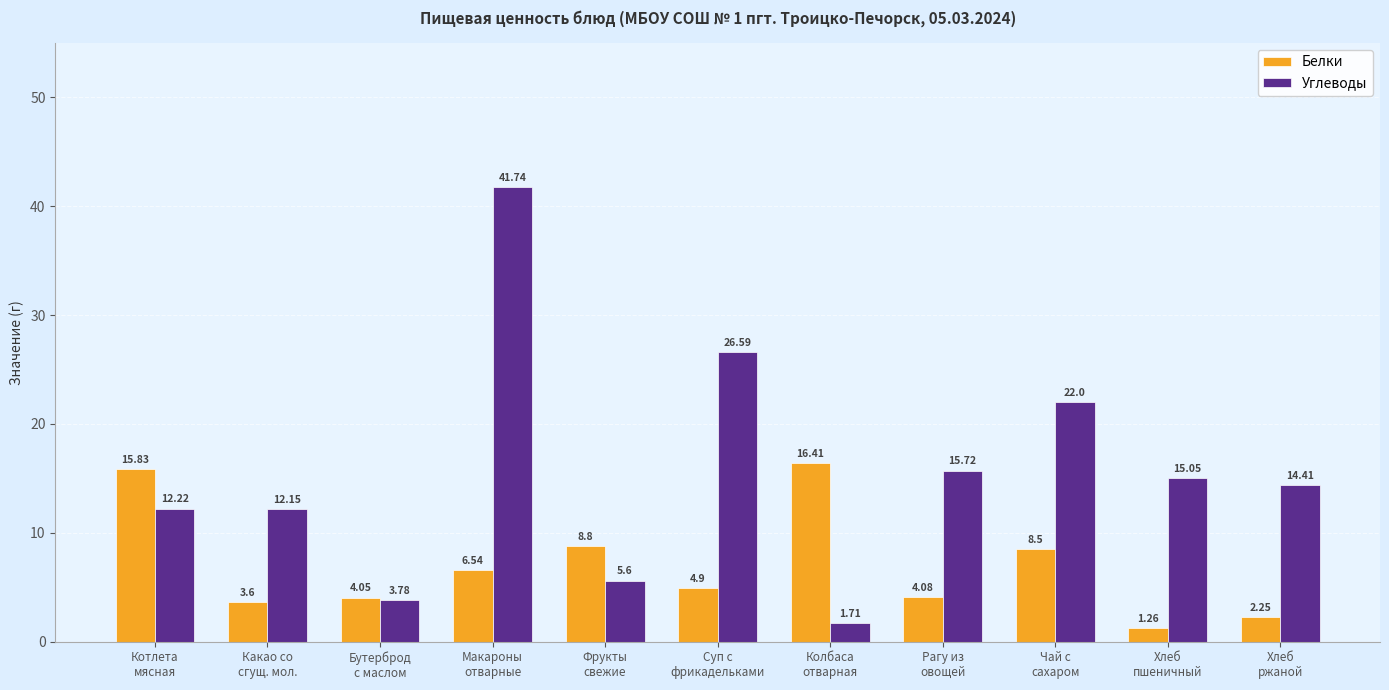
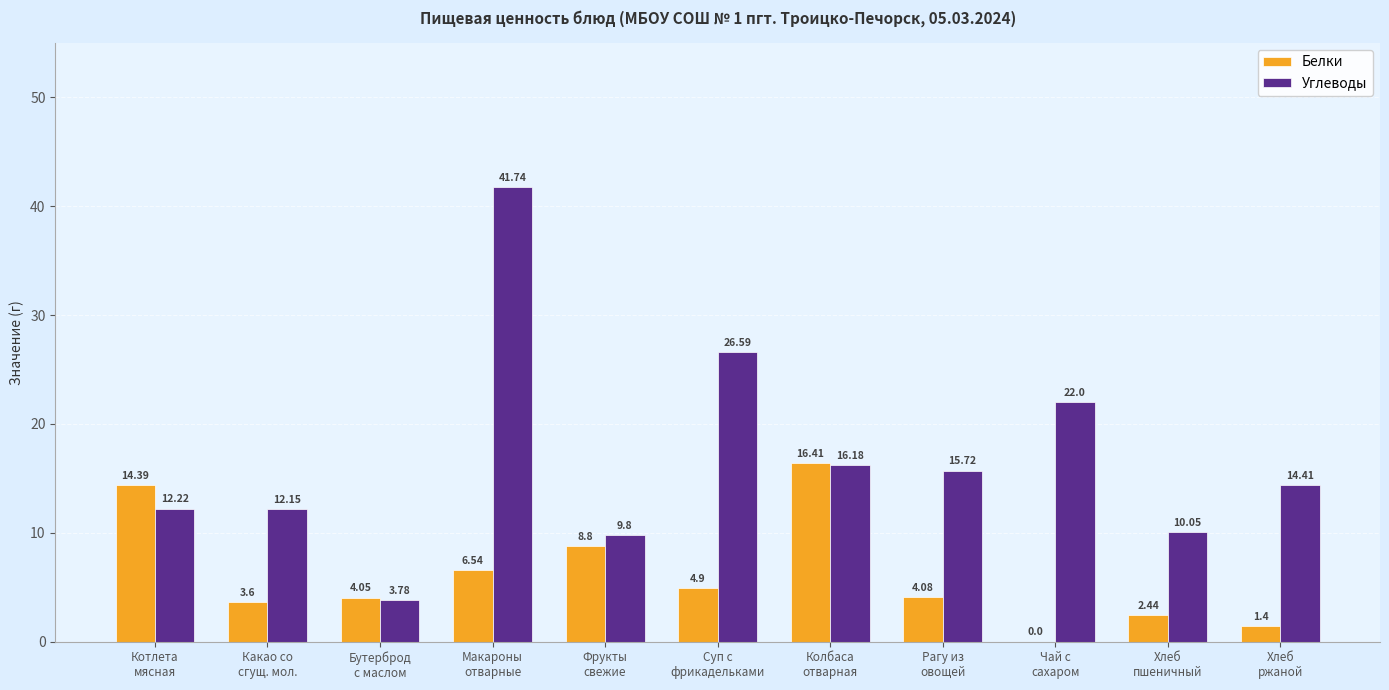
Белки, Котлета мясная: 15.83 -> 14.39
Углеводы, Фрукты свежие: 5.6 -> 9.8
Углеводы, Колбаса отварная: 1.71 -> 16.18
Белки, Чай с сахаром: 8.5 -> 0.0
Белки, Хлеб пшеничный: 1.26 -> 2.44
Углеводы, Хлеб пшеничный: 15.05 -> 10.05
Белки, Хлеб ржаной: 2.25 -> 1.4
